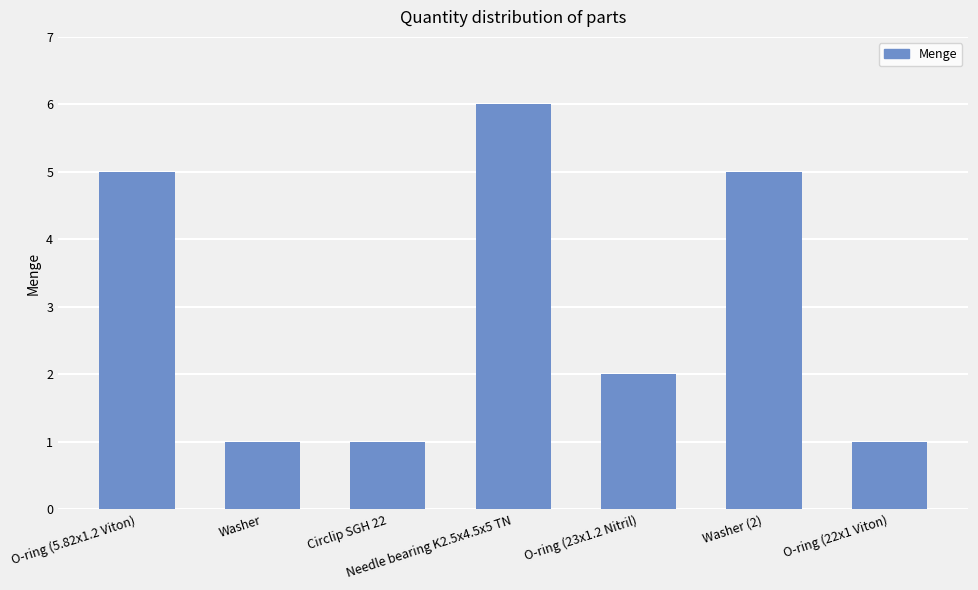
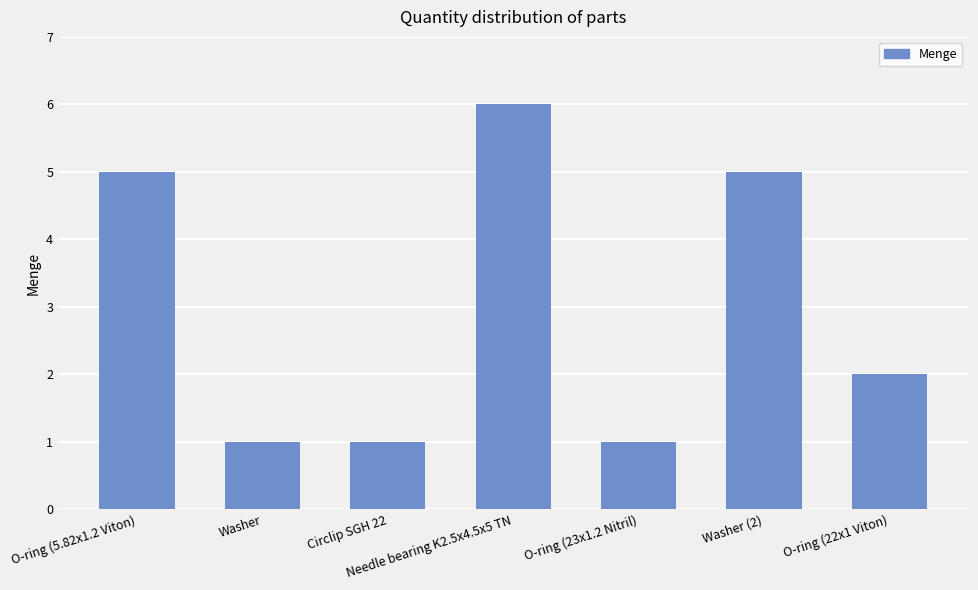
O-ring (23x1.2 Nitril): 2 -> 1
O-ring (22x1 Viton): 1 -> 2
